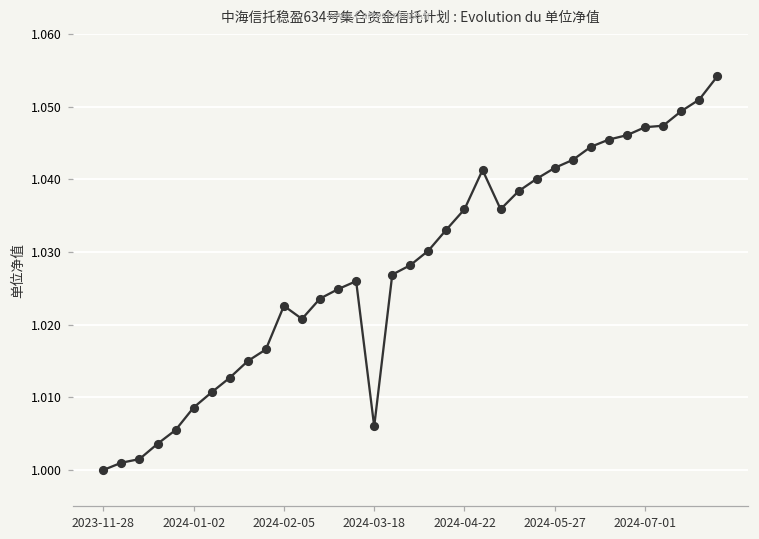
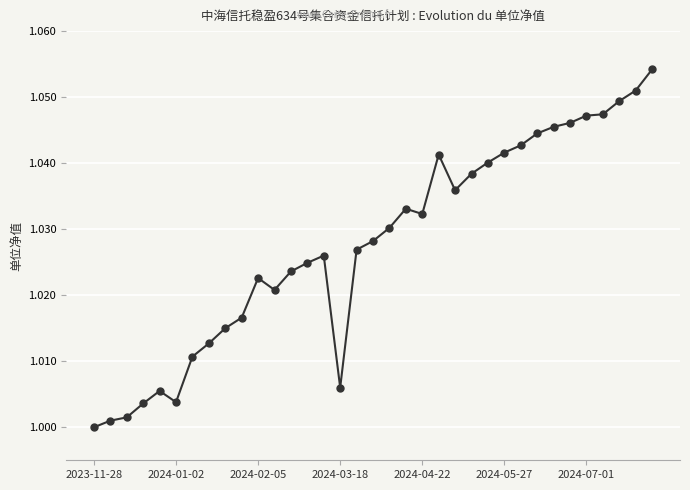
2024-01-02: 1.009 -> 1.004
2024-04-22: 1.036 -> 1.032
